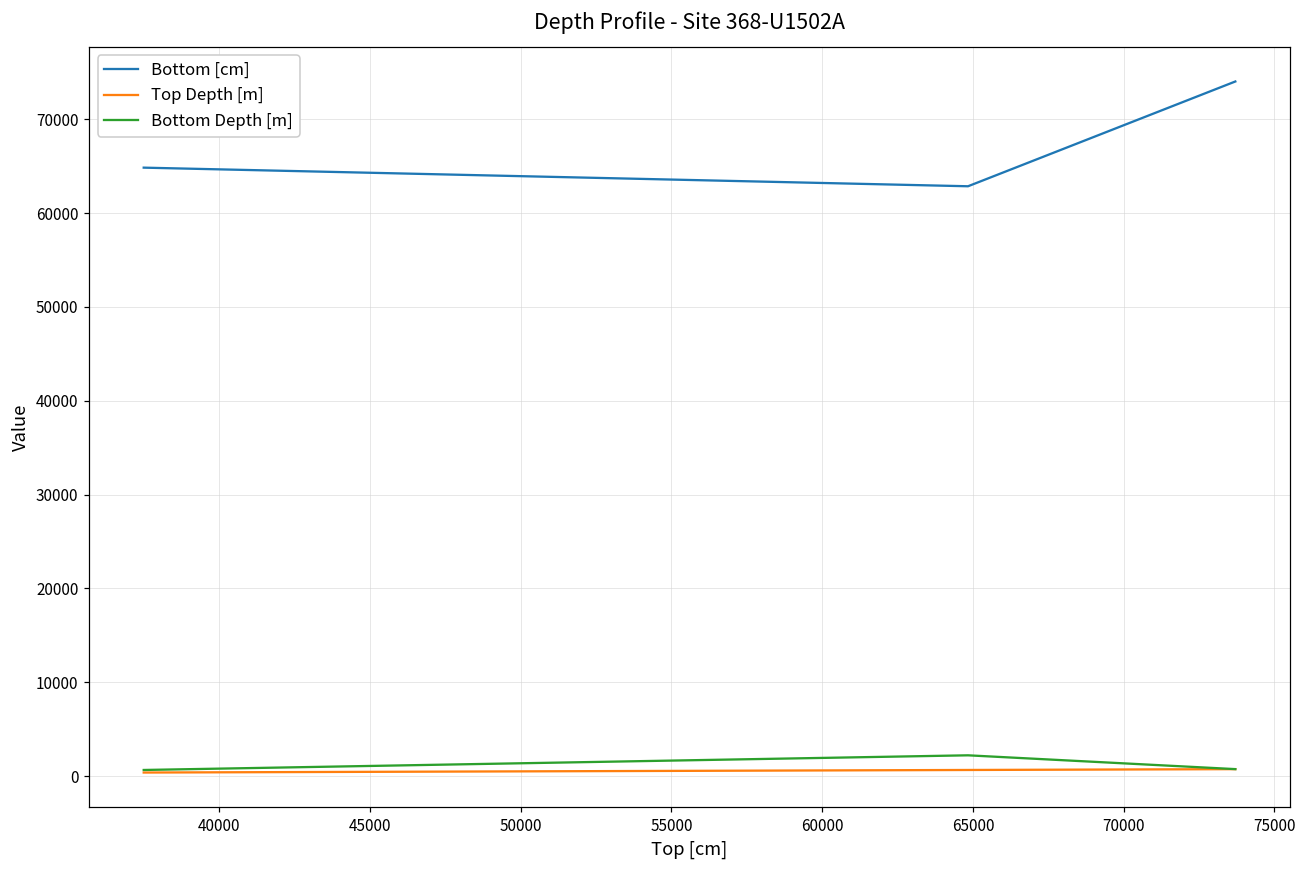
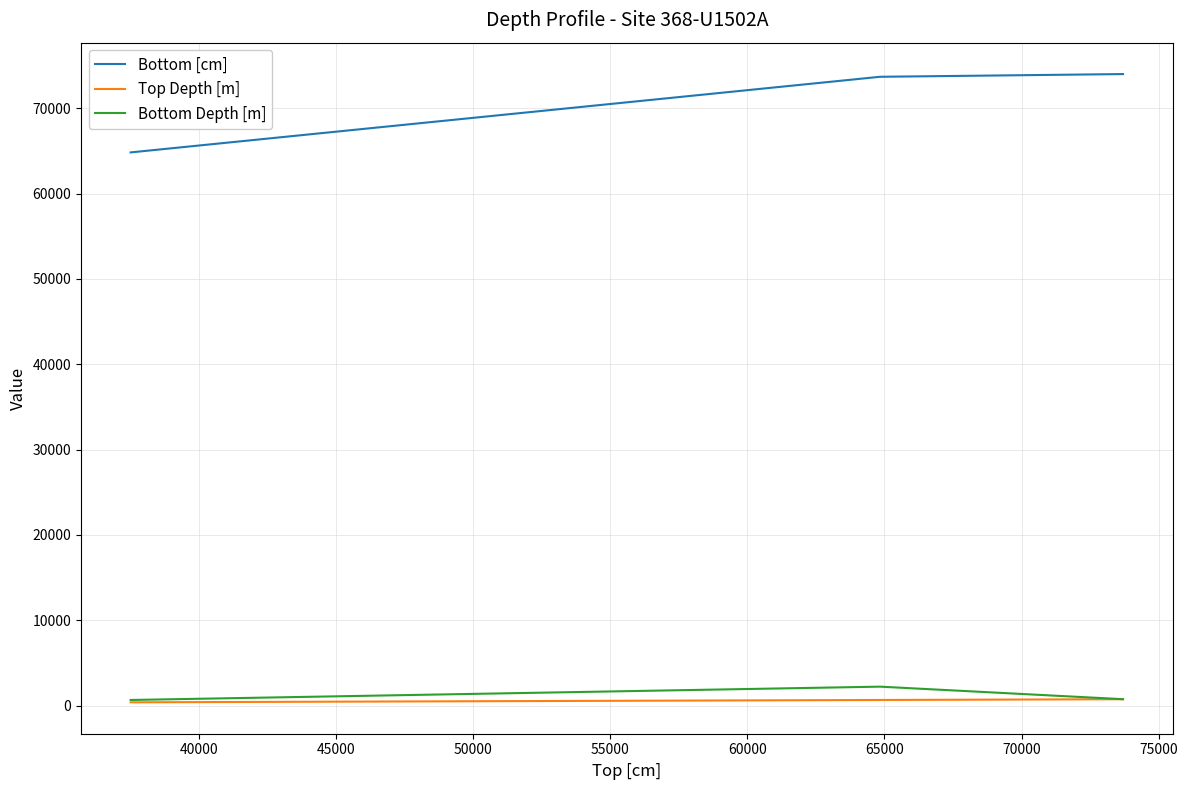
Bottom [cm], 65000: 63000 -> 74000
